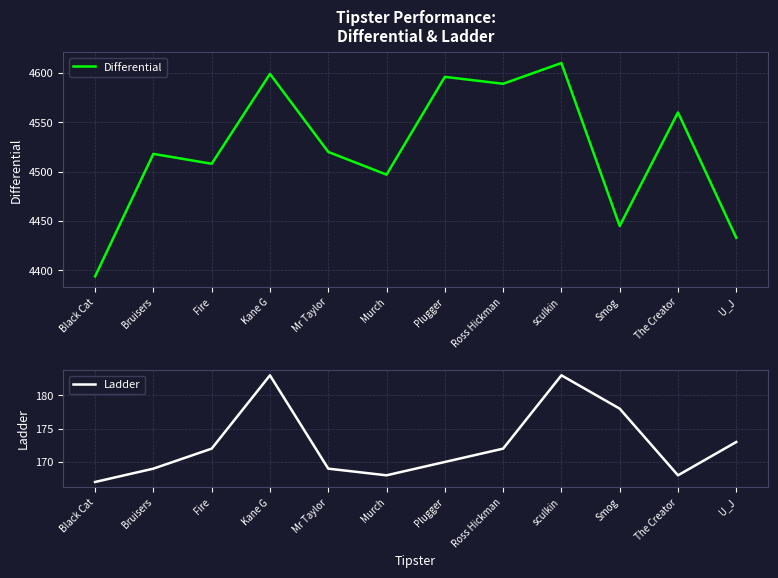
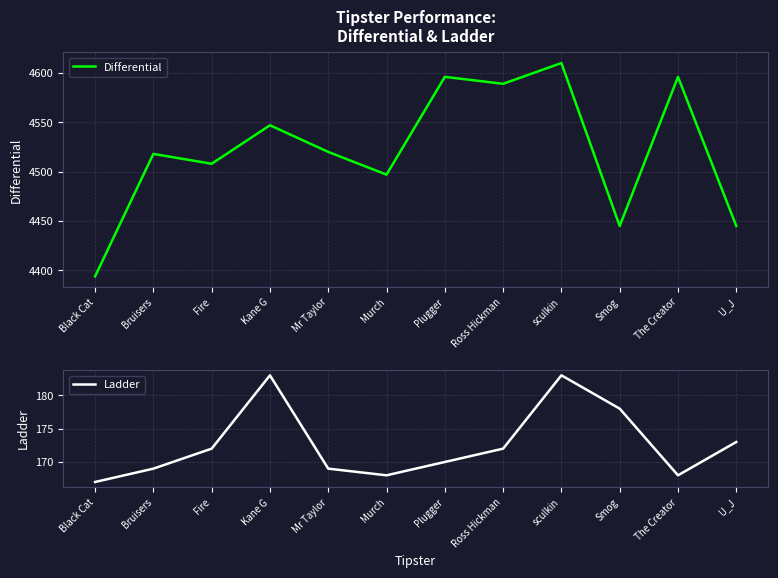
Tipster Performance: Differential & Ladder, Kane G: 4600 -> 4550
Tipster Performance: Differential & Ladder, The Creator: 4560 -> 4600
Tipster Performance: Differential & Ladder, U_J: 4430 -> 4450
